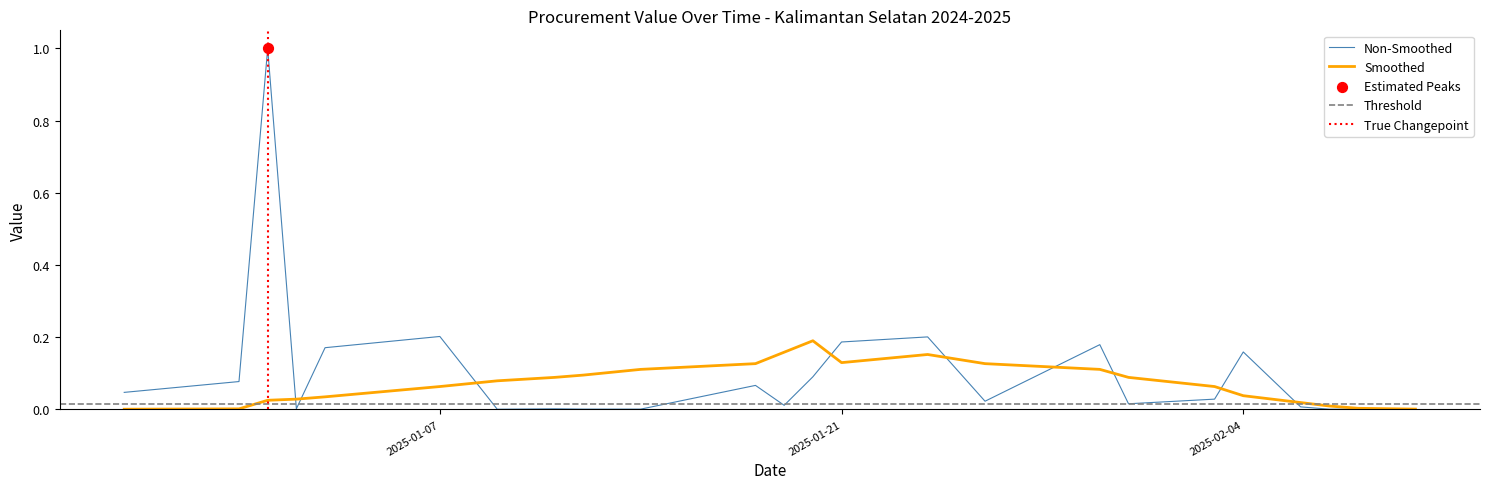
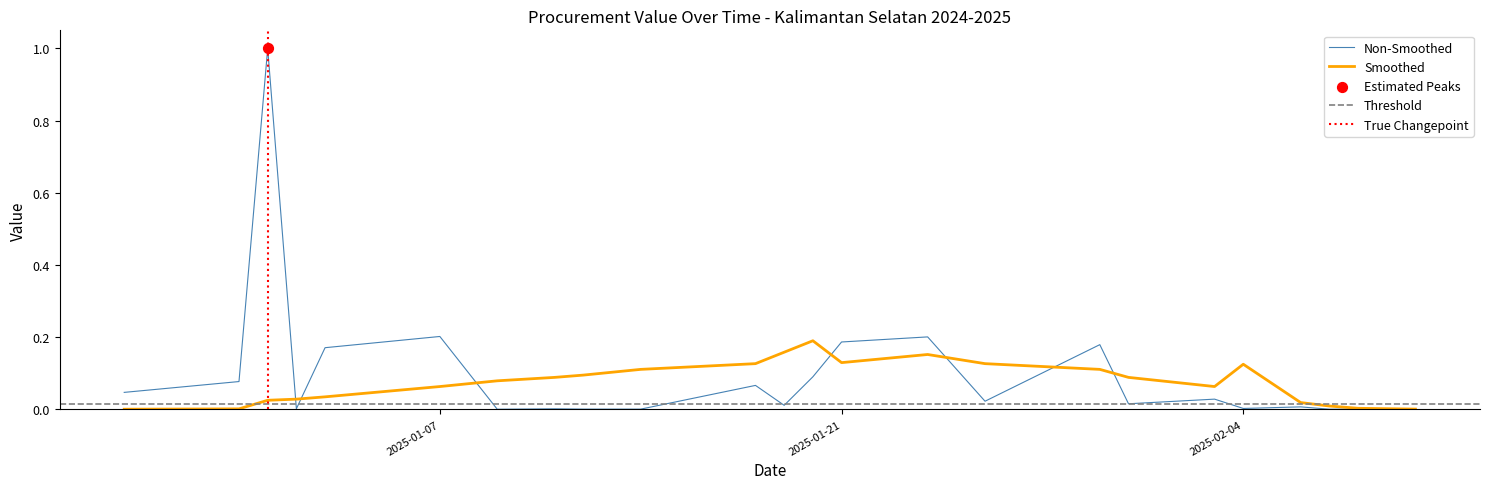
Non-Smoothed, 2025-02-04: 0.16 -> 0.00
Smoothed, 2025-02-04: 0.04 -> 0.13
